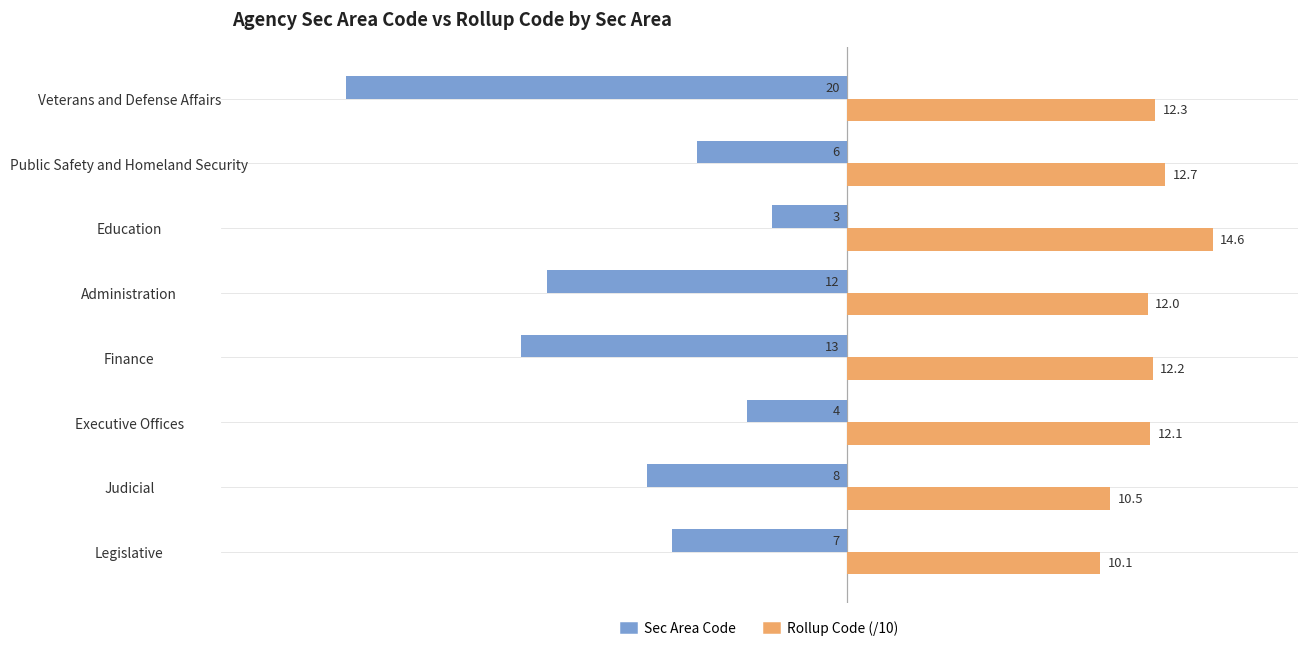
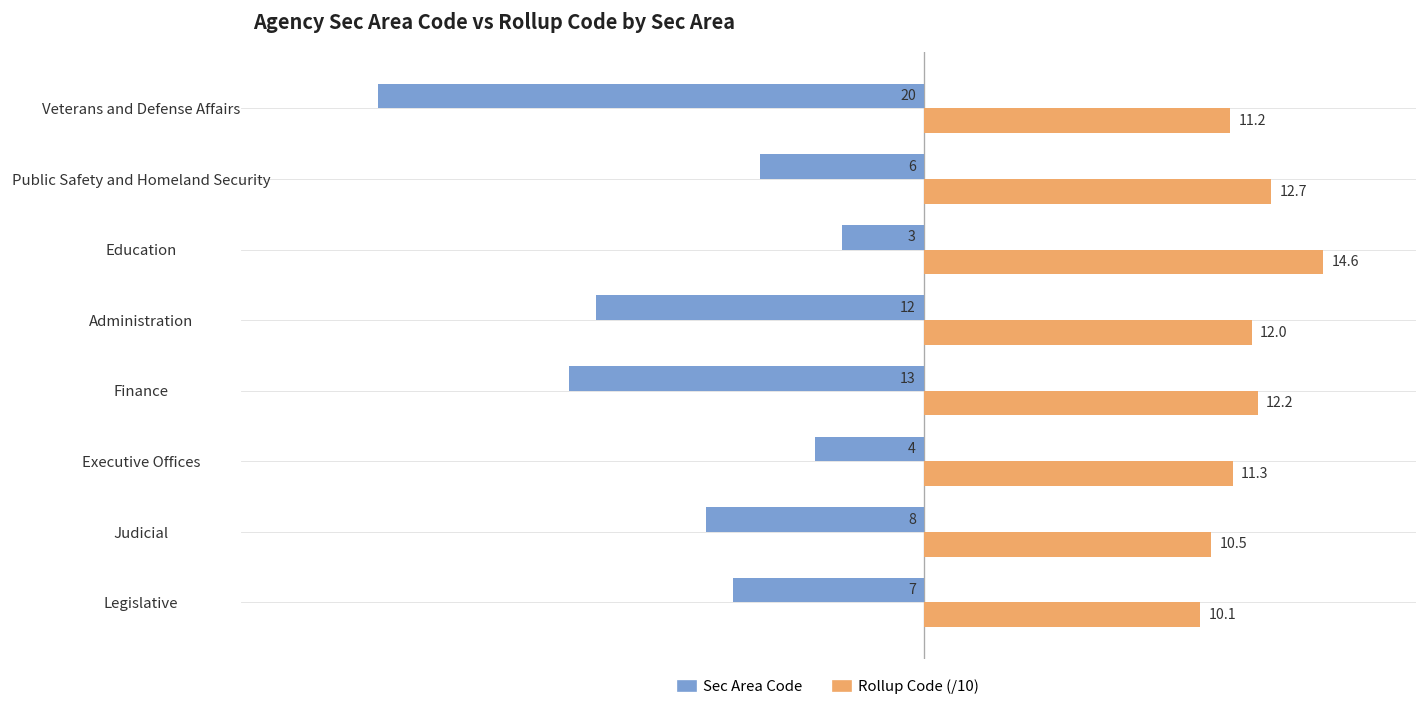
Rollup Code (/10), Veterans and Defense Affairs: 12.3 -> 11.2
Rollup Code (/10), Executive Offices: 12.1 -> 11.3
